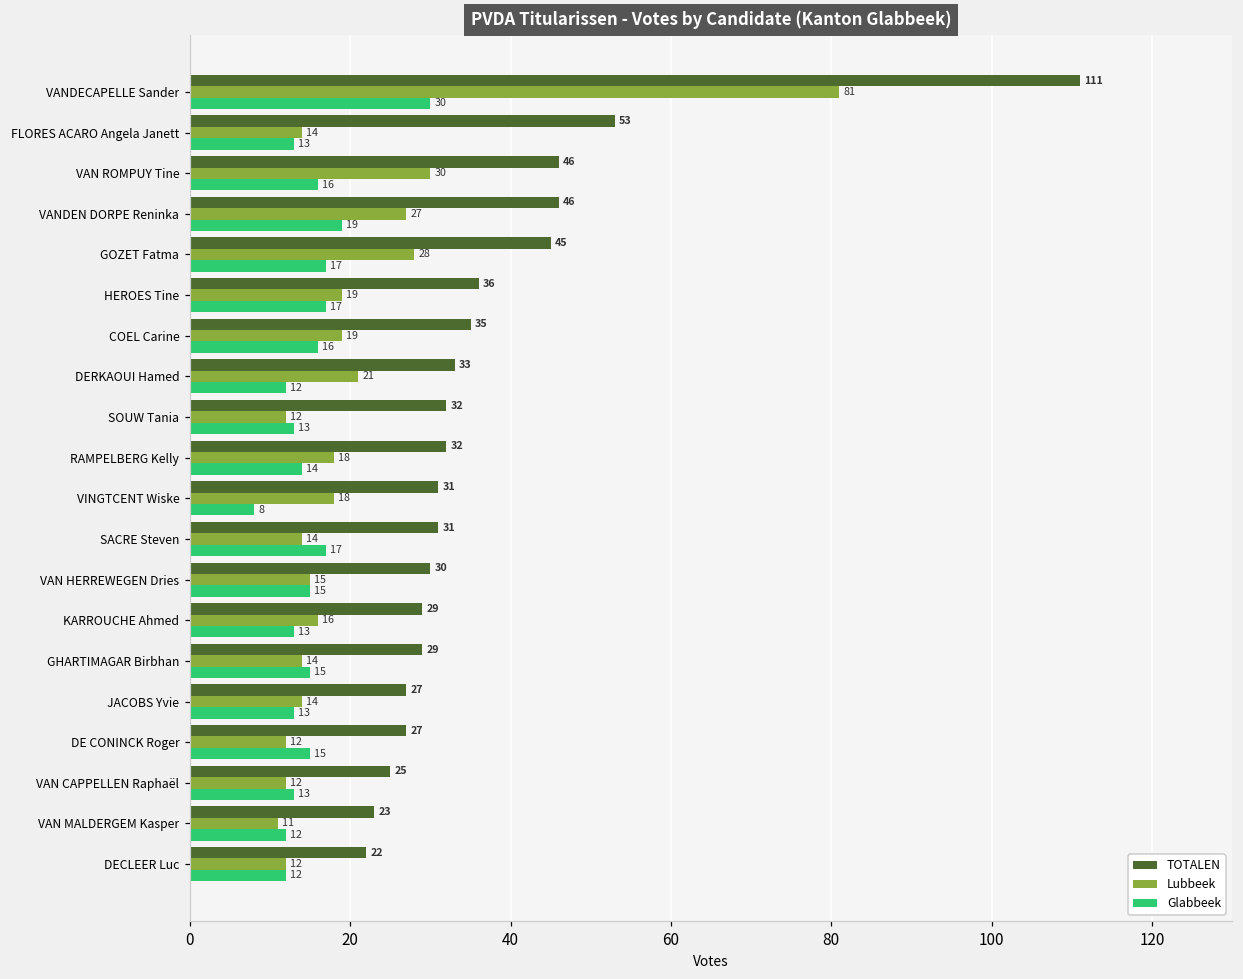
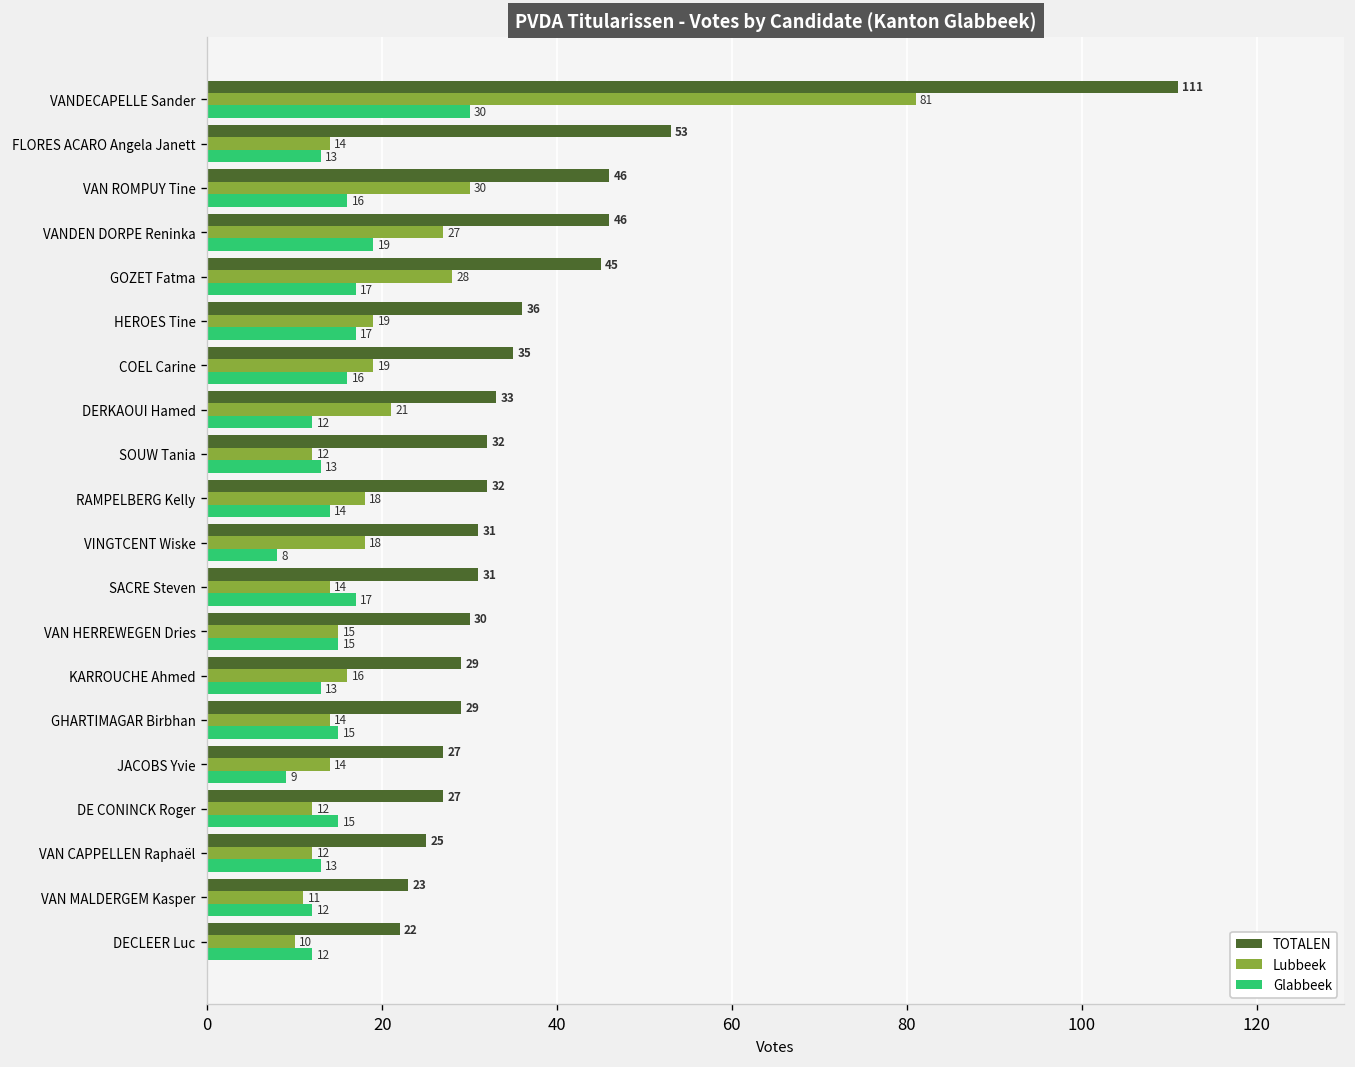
Glabbeek, JACOBS Yvie: 13 -> 9
Lubbeek, DECLEER Luc: 12 -> 10
